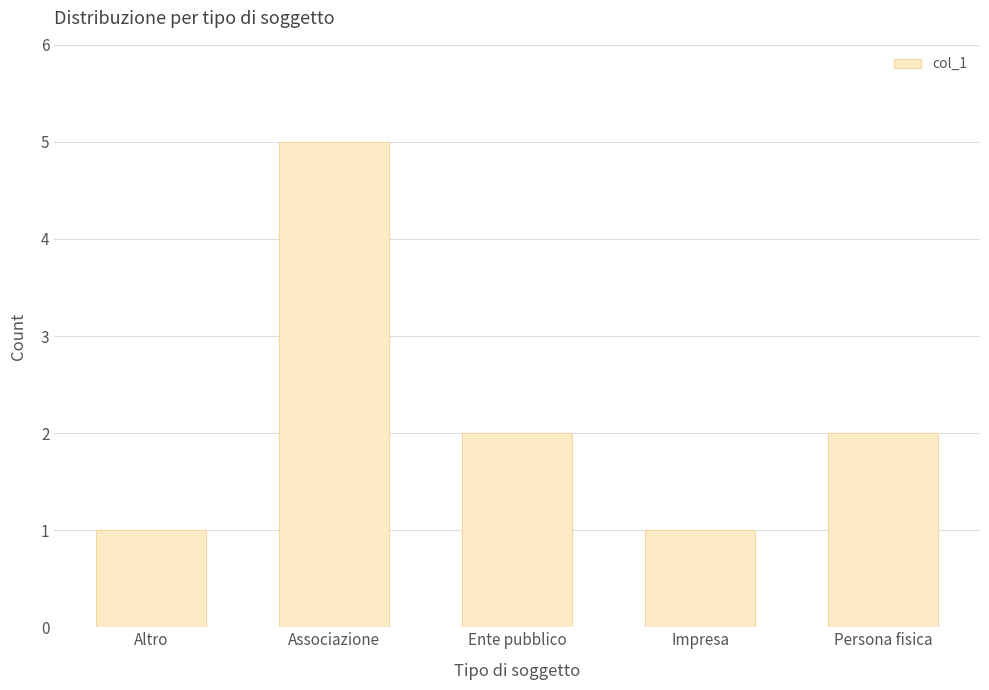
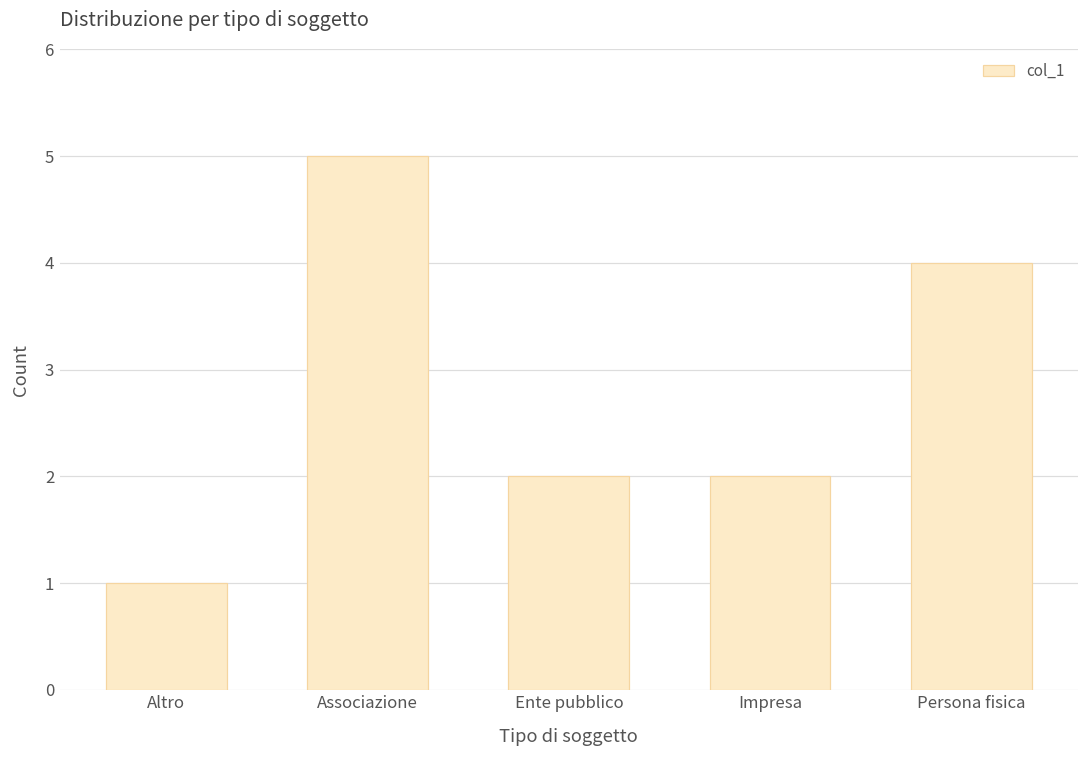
Impresa: 1 -> 2
Persona fisica: 2 -> 4
